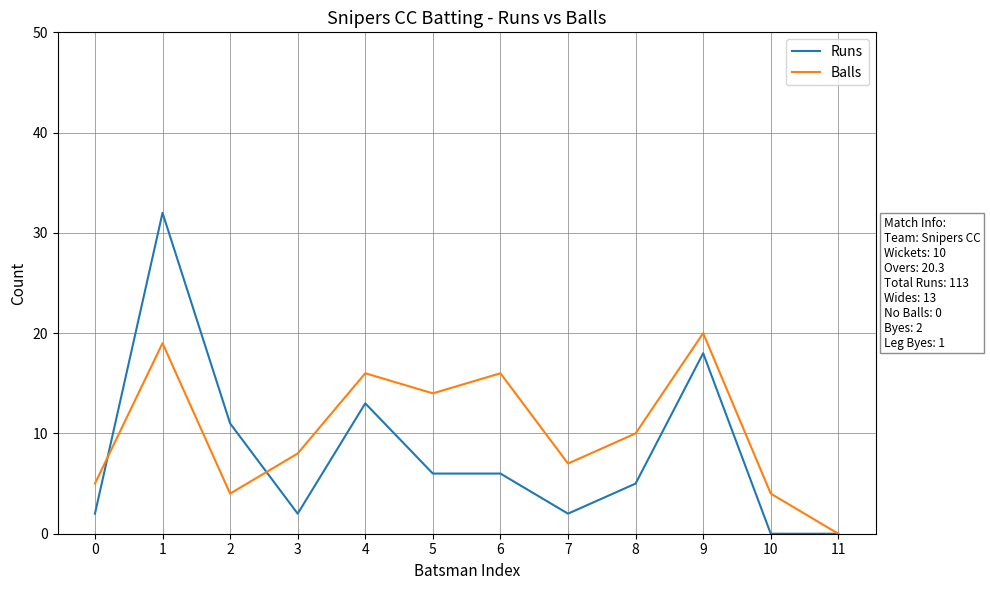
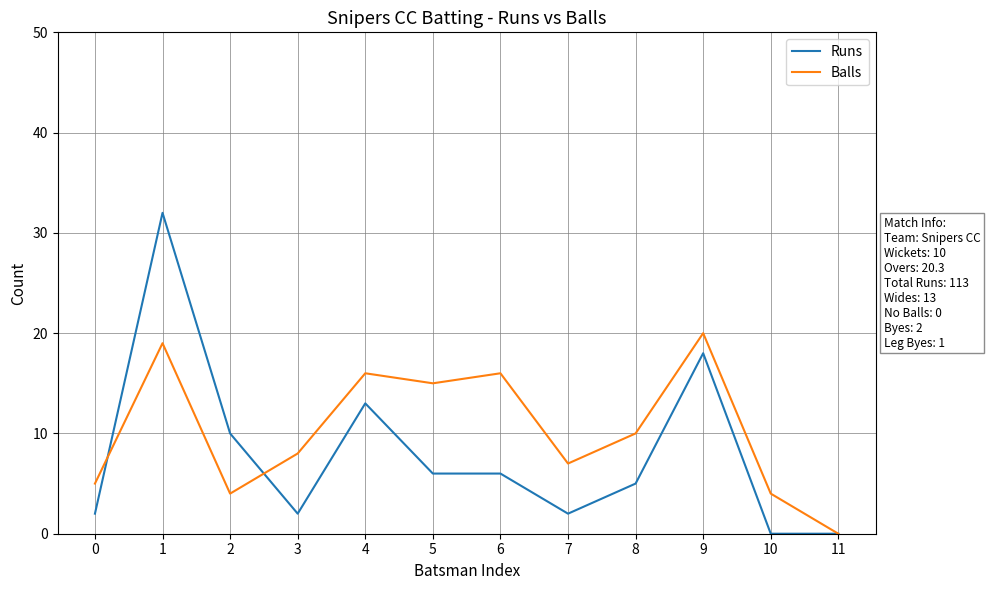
Runs, 2: 11 -> 10
Balls, 5: 14 -> 15
